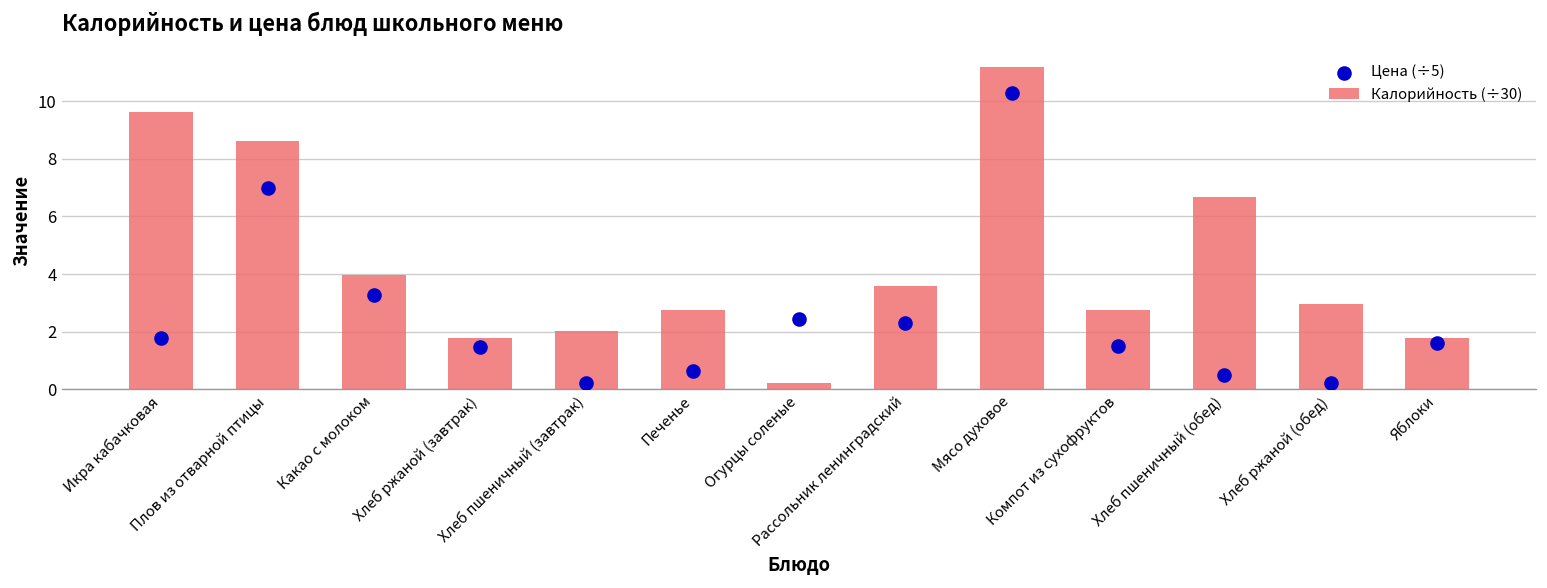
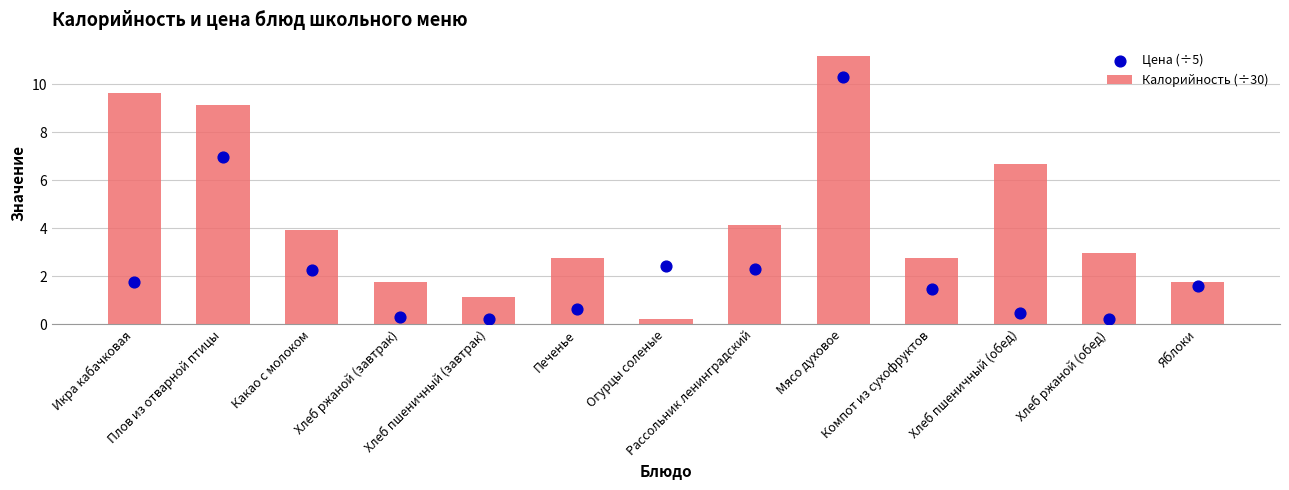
Калорийность (÷30), Плов из отварной птицы: 8.6 -> 9.2
Цена (÷5), Какао с молоком: 3.3 -> 2.3
Цена (÷5), Хлеб ржаной (завтрак): 1.5 -> 0.3
Калорийность (÷30), Хлеб пшеничный (завтрак): 2.0 -> 1.1
Калорийность (÷30), Рассольник ленинградский: 3.6 -> 4.1
